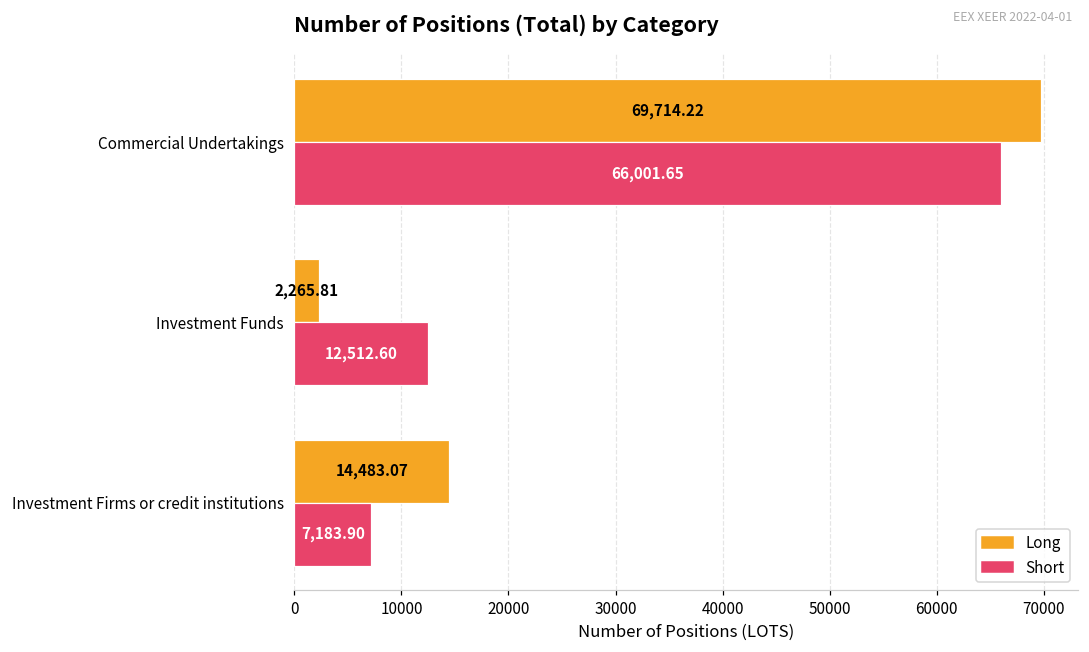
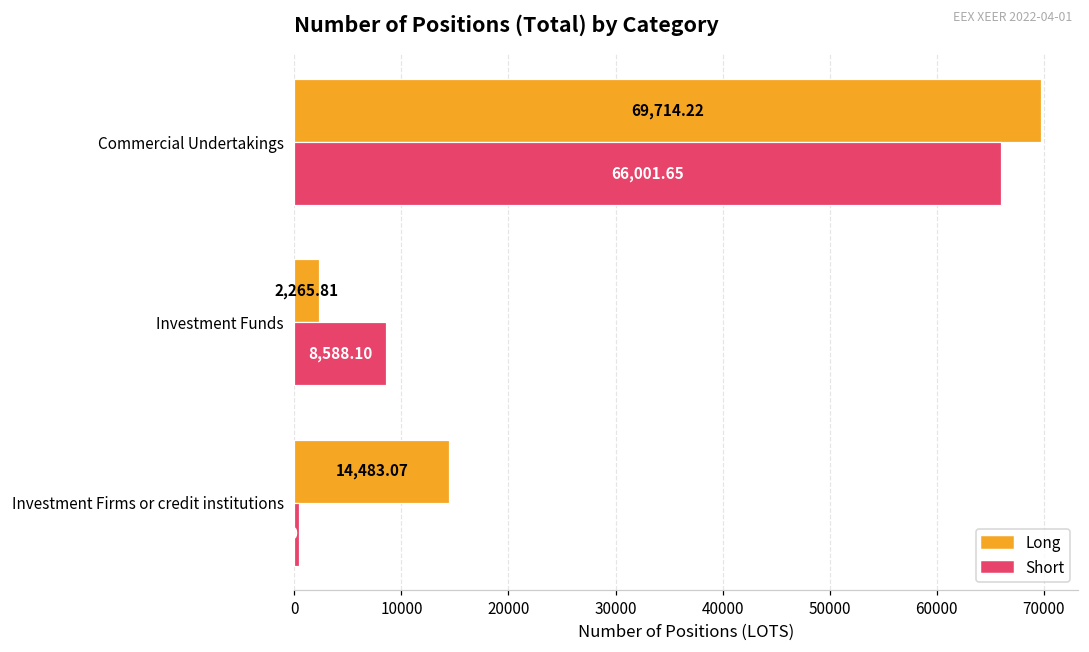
Short, Investment Funds: 12,512.60 -> 8,588.10
Short, Investment Firms or credit institutions: 7000 -> 0
